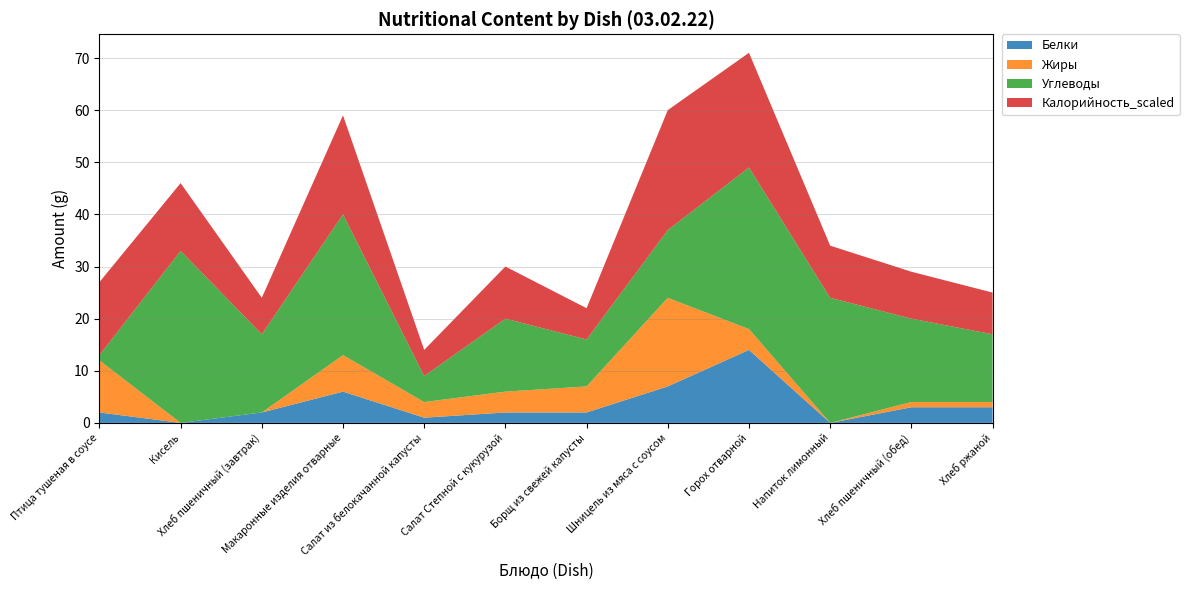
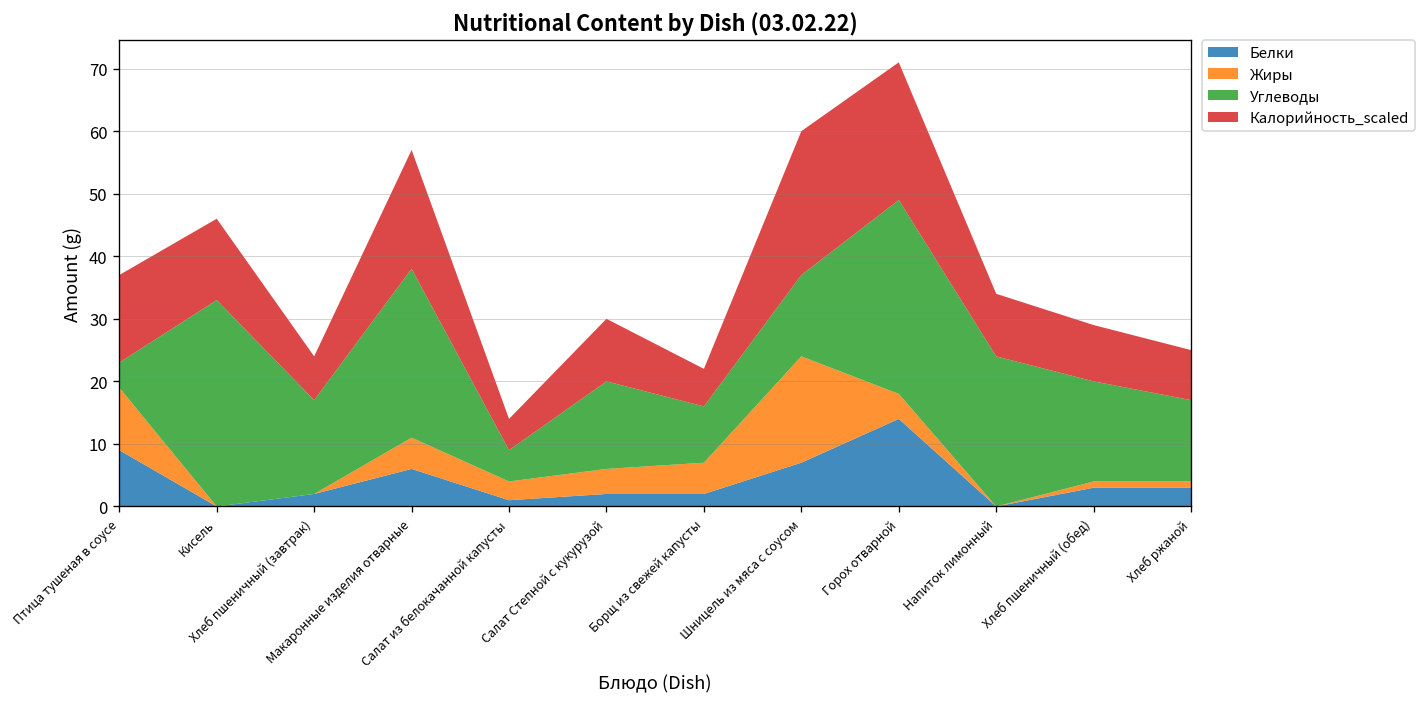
Белки, Птица тушеная в соусе: 2 -> 9
Углеводы, Птица тушеная в соусе: 1 -> 4
Жиры, Макаронные изделия отварные: 7 -> 5
